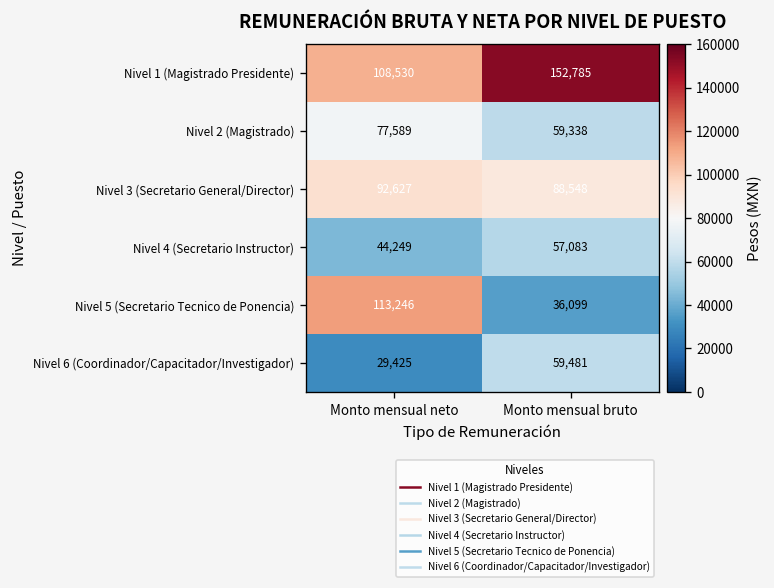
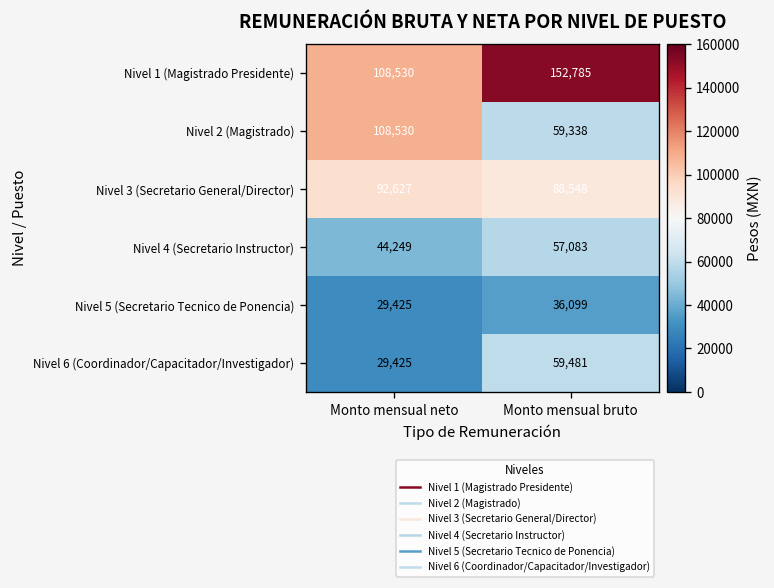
Nivel 2 (Magistrado), Monto mensual neto: 77,589 -> 108,530
Nivel 5 (Secretario Tecnico de Ponencia), Monto mensual neto: 113,246 -> 29,425
